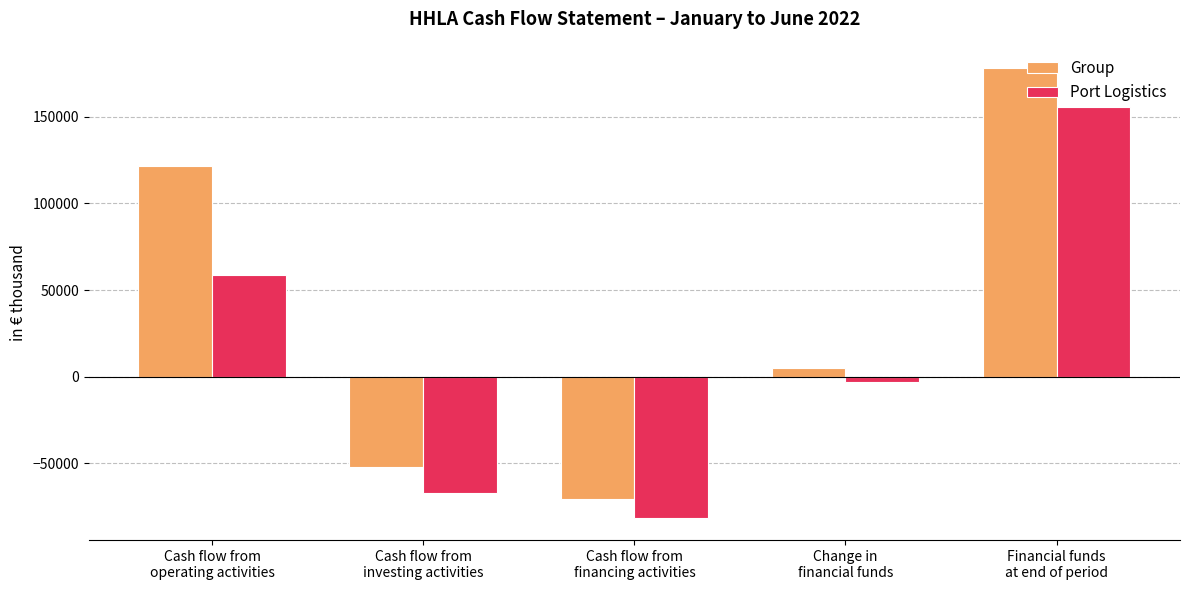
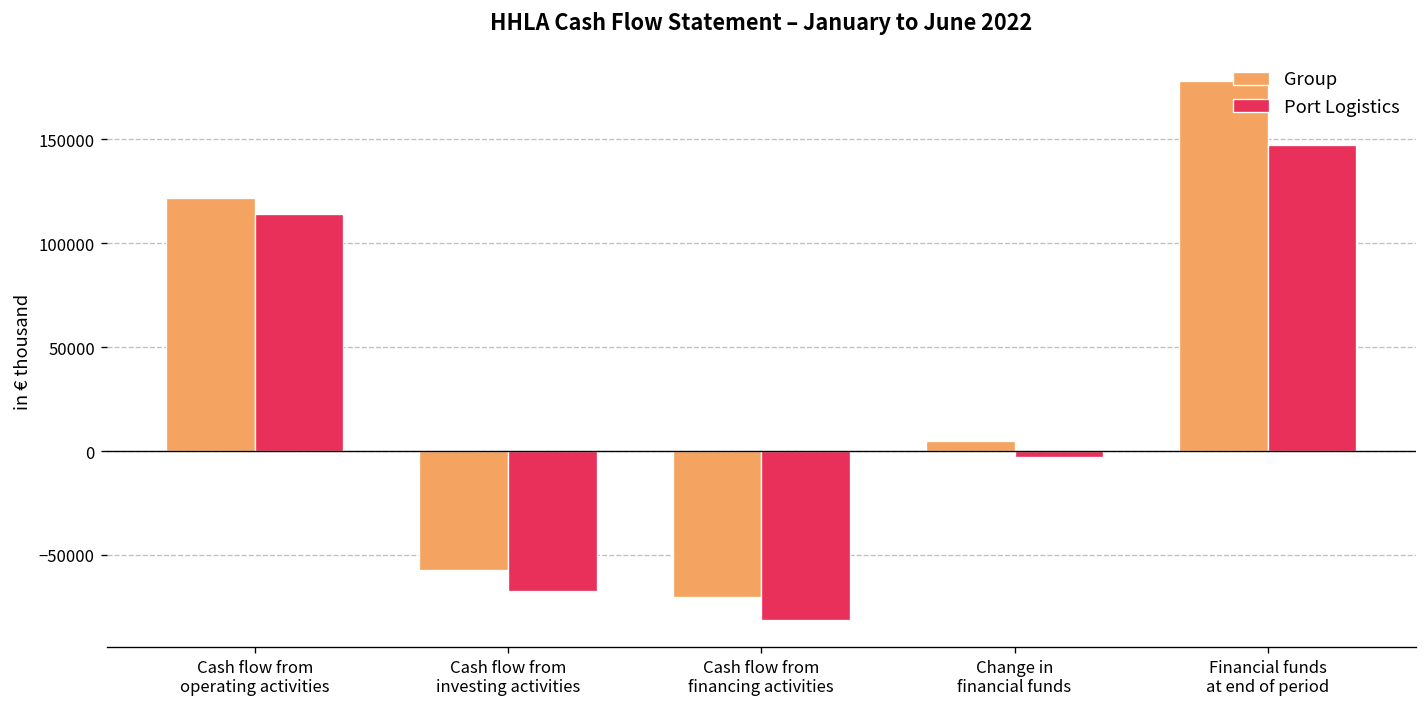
Port Logistics, Cash flow from operating activities: 58000 -> 114000
Group, Cash flow from investing activities: -52000 -> -57000
Port Logistics, Financial funds at end of period: 156000 -> 147000
